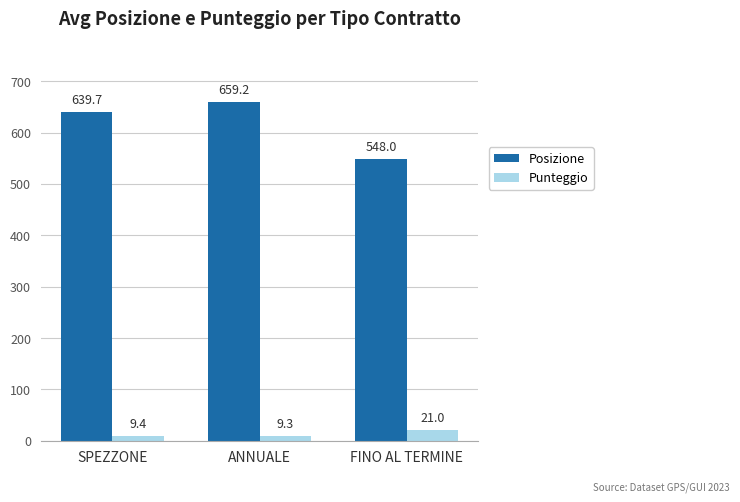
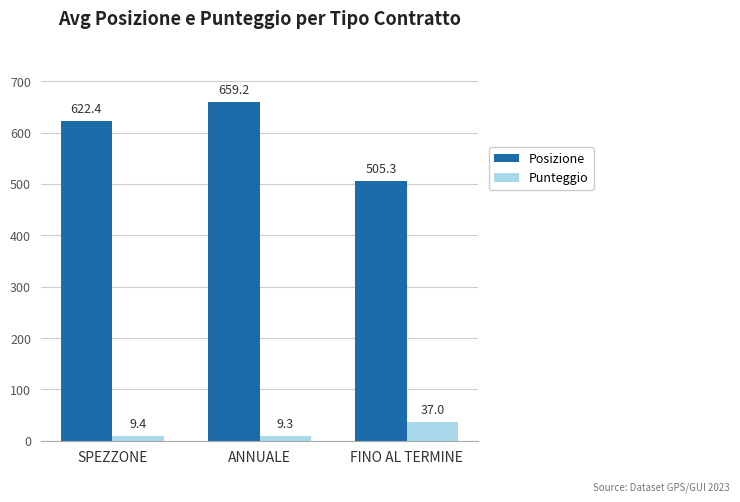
Posizione, SPEZZONE: 639.7 -> 622.4
Posizione, FINO AL TERMINE: 548.0 -> 505.3
Punteggio, FINO AL TERMINE: 21.0 -> 37.0
